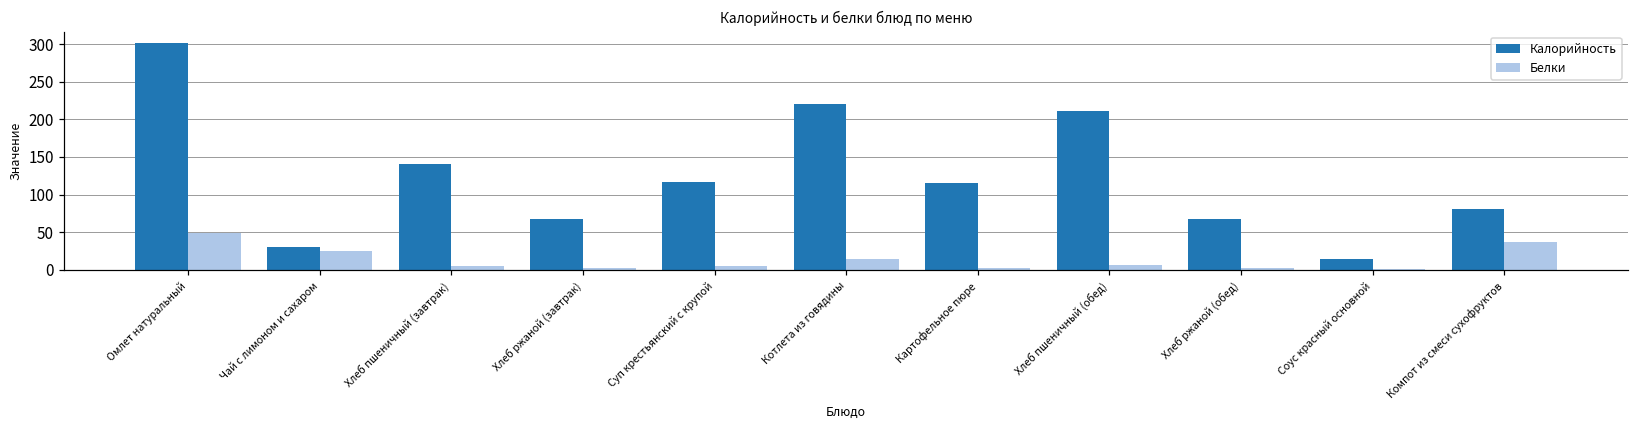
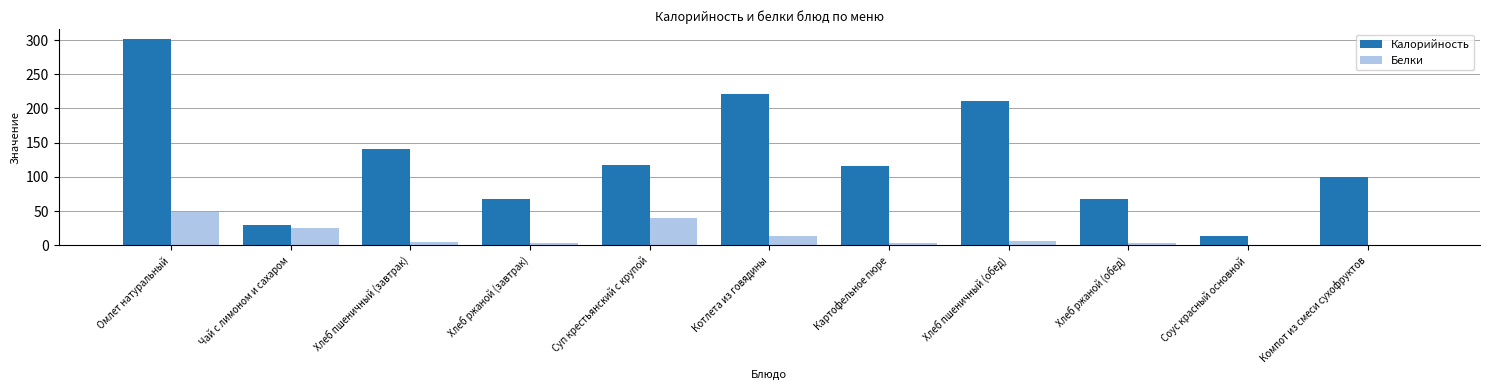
Белки, Суп крестьянский с крупой: 10 -> 40
Калорийность, Компот из смеси сухофруктов: 80 -> 100
Белки, Компот из смеси сухофруктов: 40 -> 0
